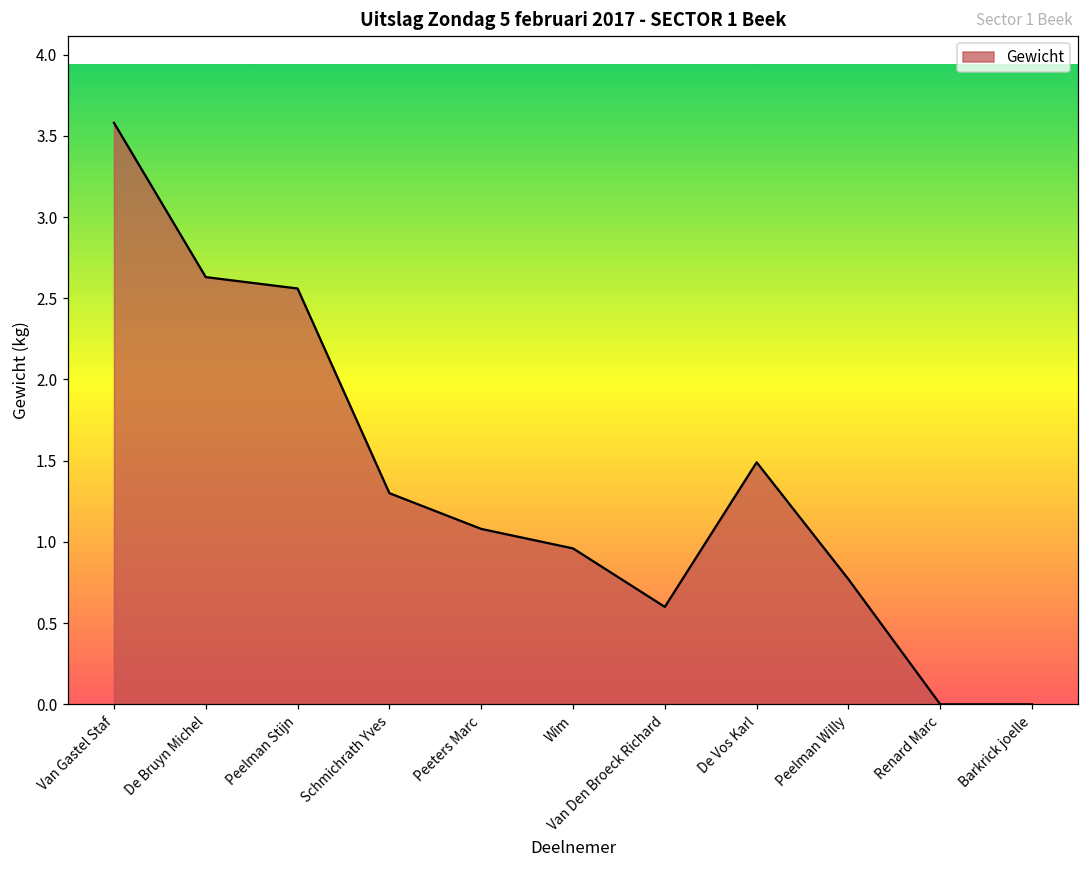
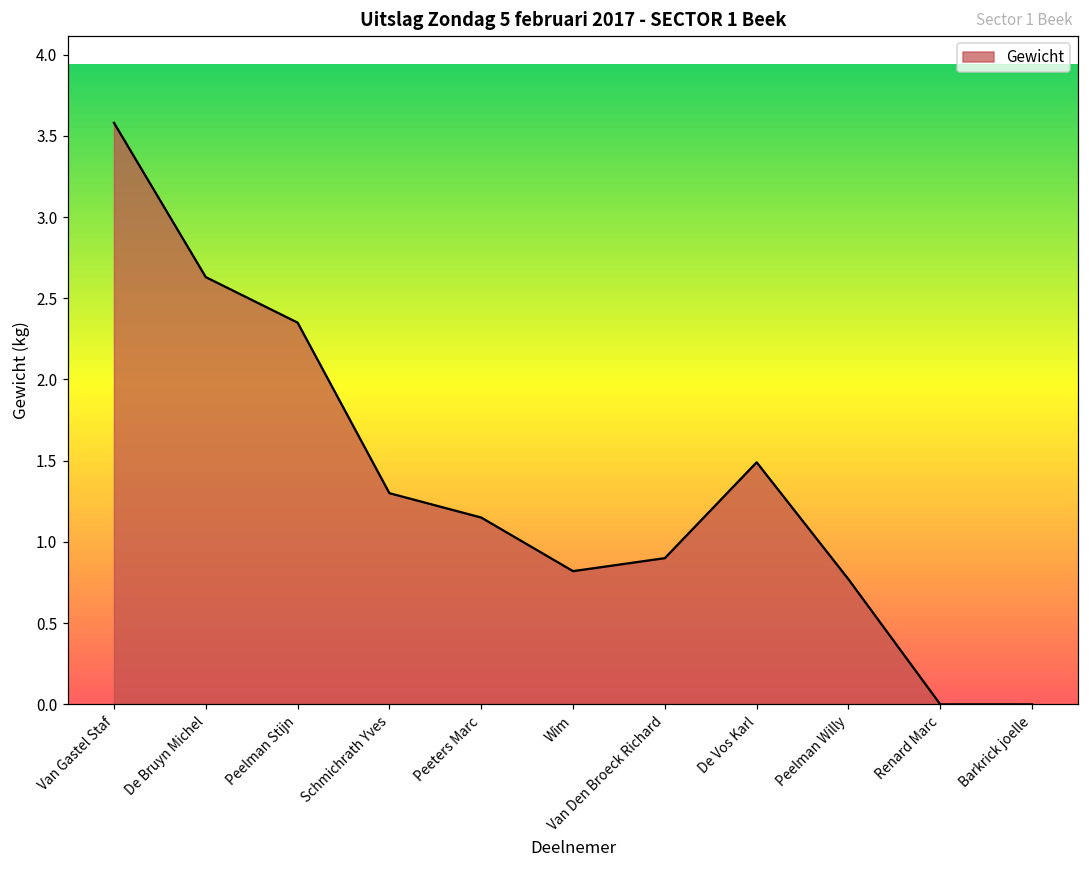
Peelman Stijn: 2.56 -> 2.35
Peeters Marc: 1.08 -> 1.15
Wim: 0.96 -> 0.82
Van Den Broeck Richard: 0.6 -> 0.9
